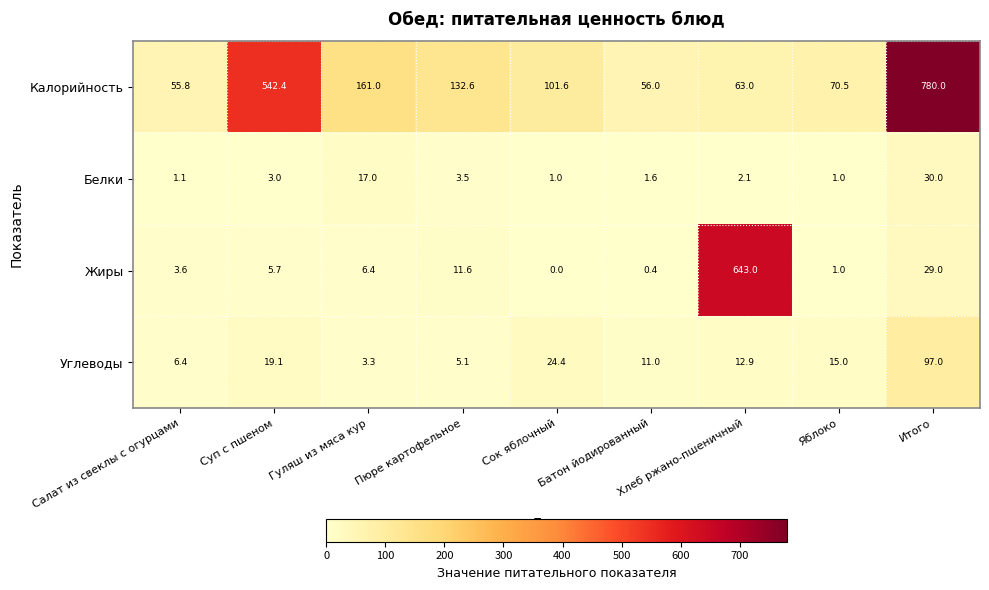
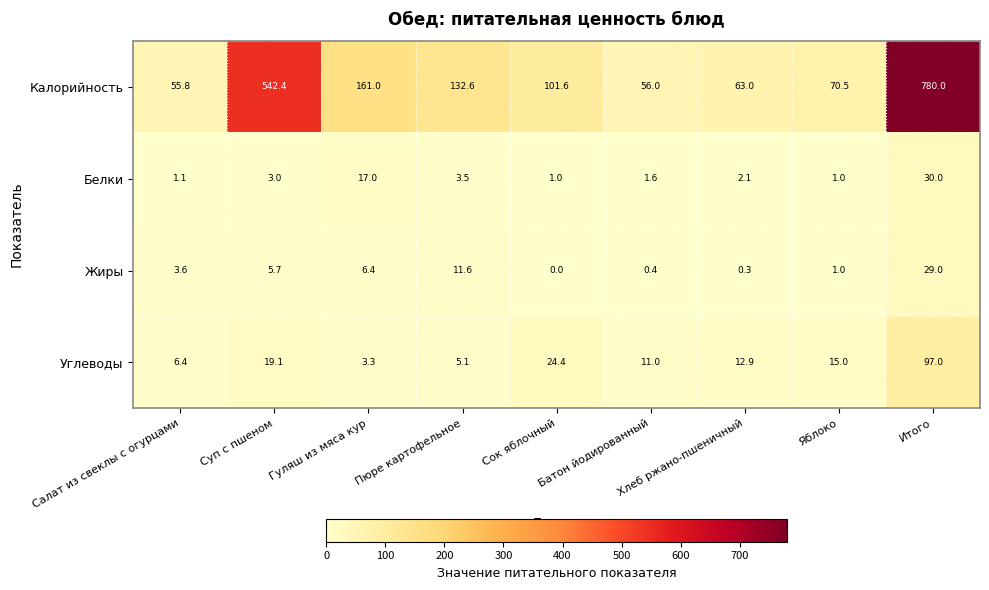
Жиры, Хлеб ржано-пшеничный: 643.0 -> 0.3
